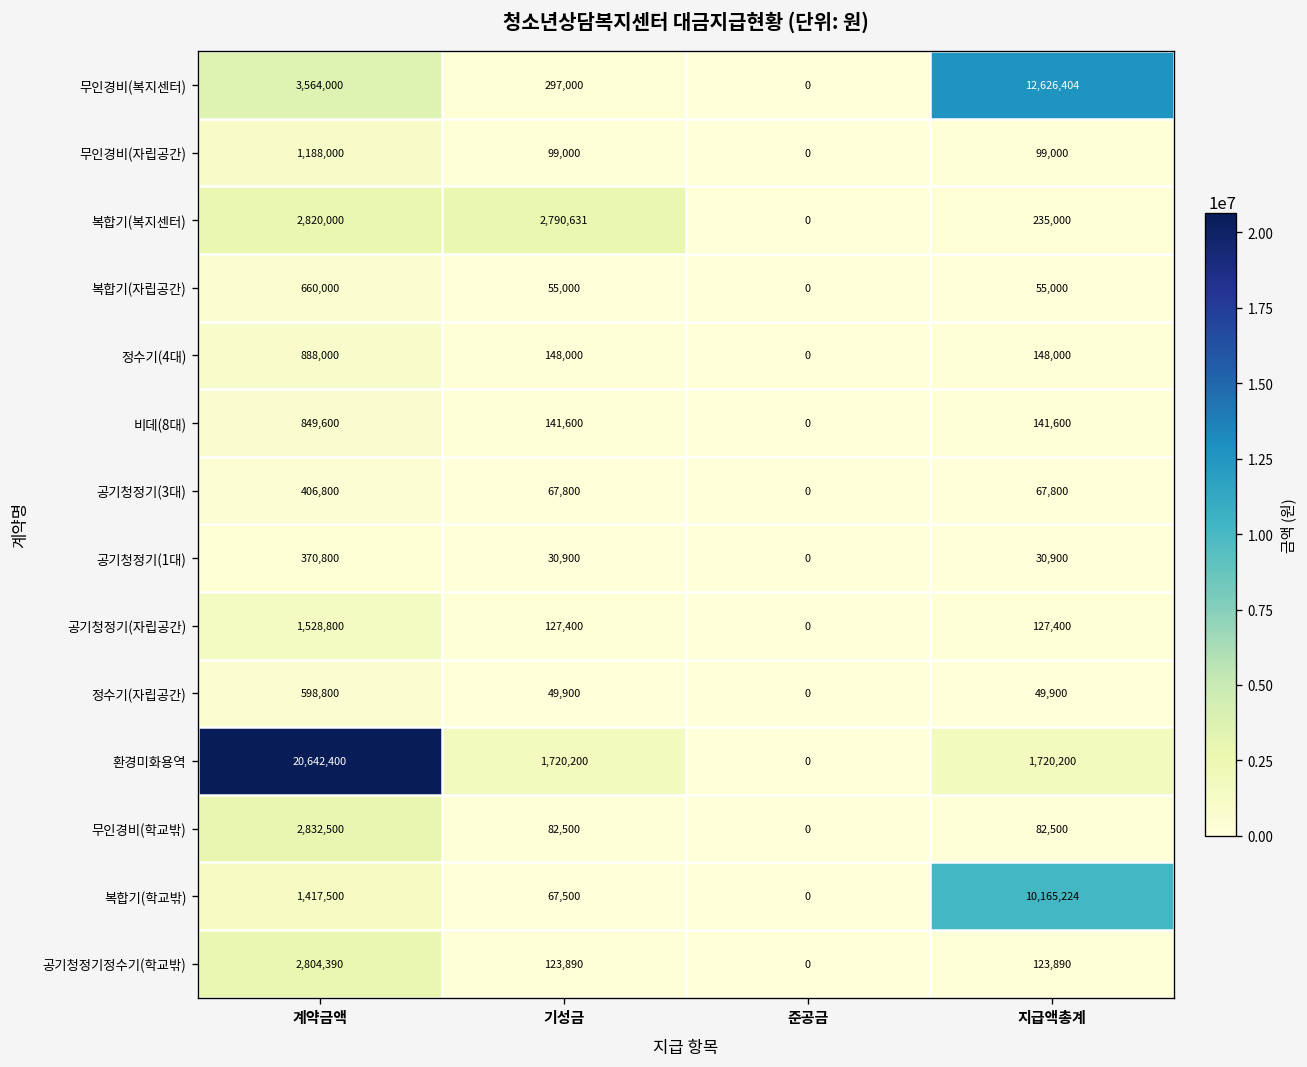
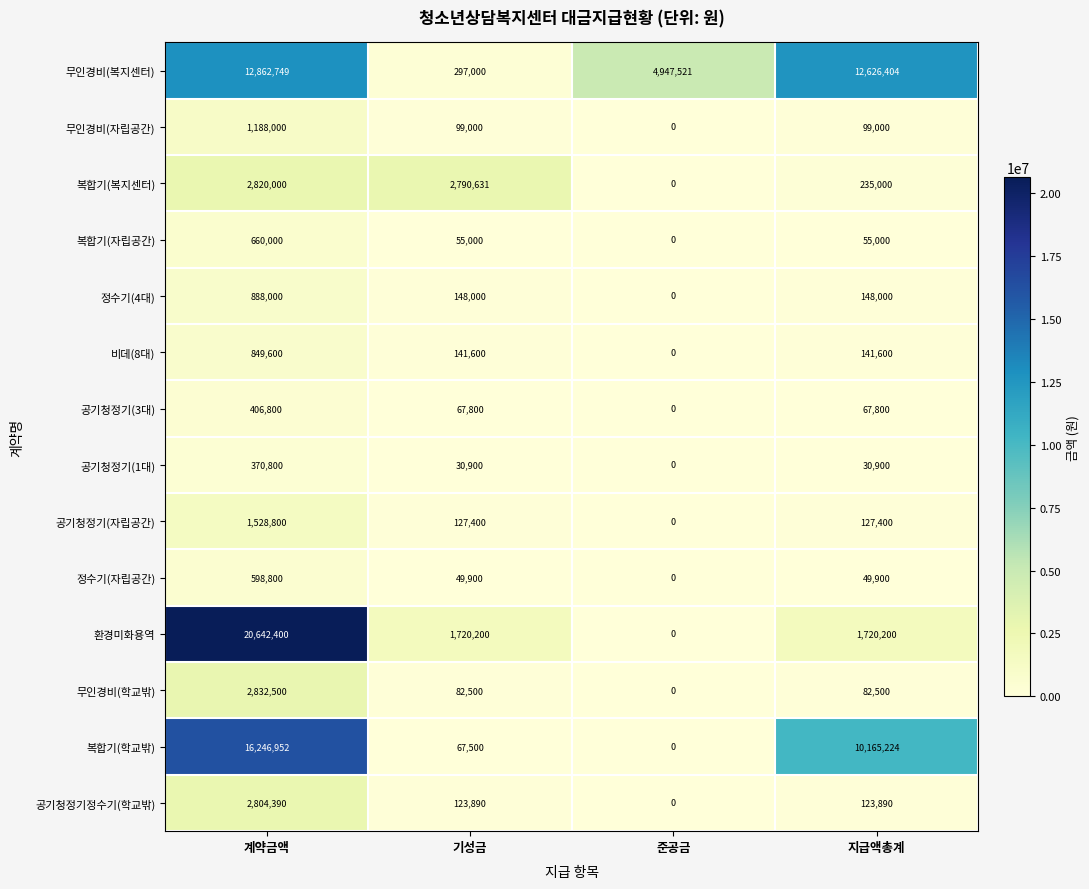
무인경비(복지센터), 계약금액: 3,564,000 -> 12,862,749
무인경비(복지센터), 준공금: 0 -> 4,947,521
복합기(학교밖), 계약금액: 1,417,500 -> 16,246,952
